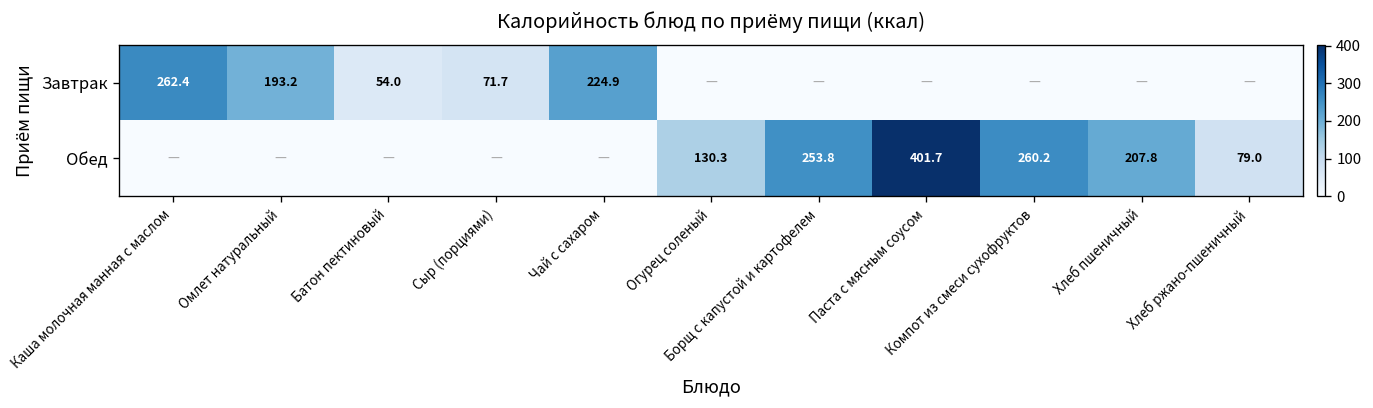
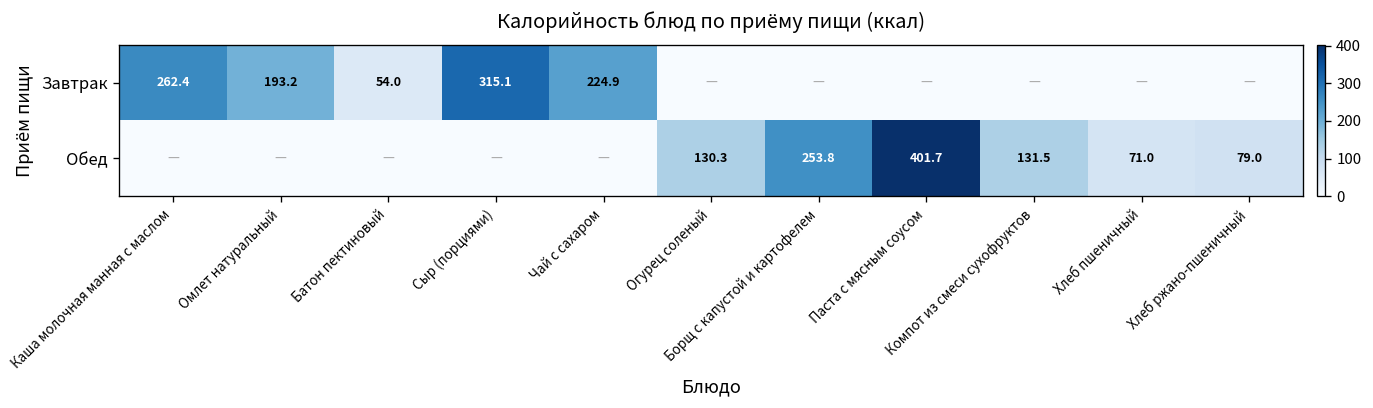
Завтрак, Сыр (порциями): 71.7 -> 315.1
Обед, Компот из смеси сухофруктов: 260.2 -> 131.5
Обед, Хлеб пшеничный: 207.8 -> 71.0
